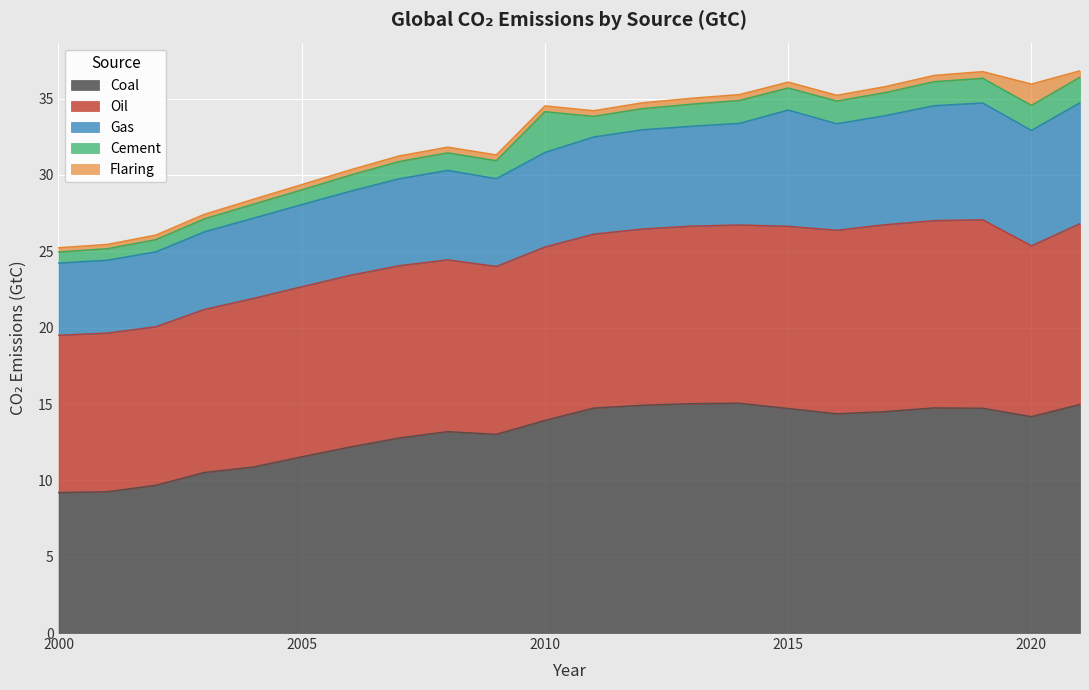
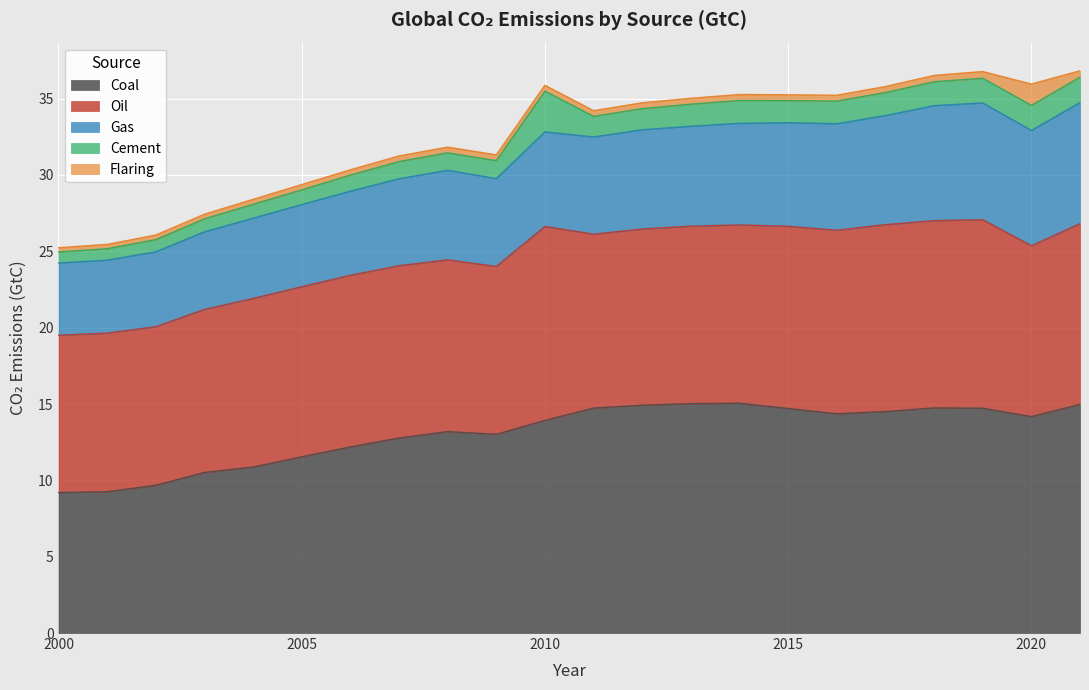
Oil, 2010: 11.4 -> 12.7
Gas, 2015: 7.6 -> 6.8
